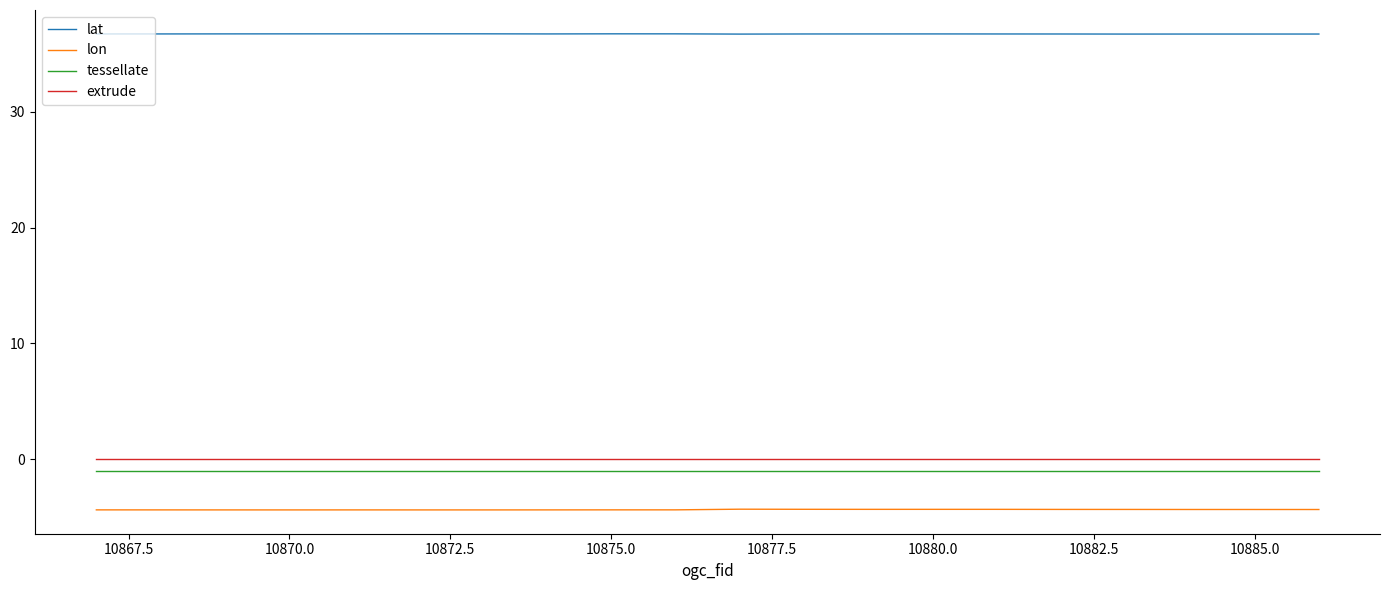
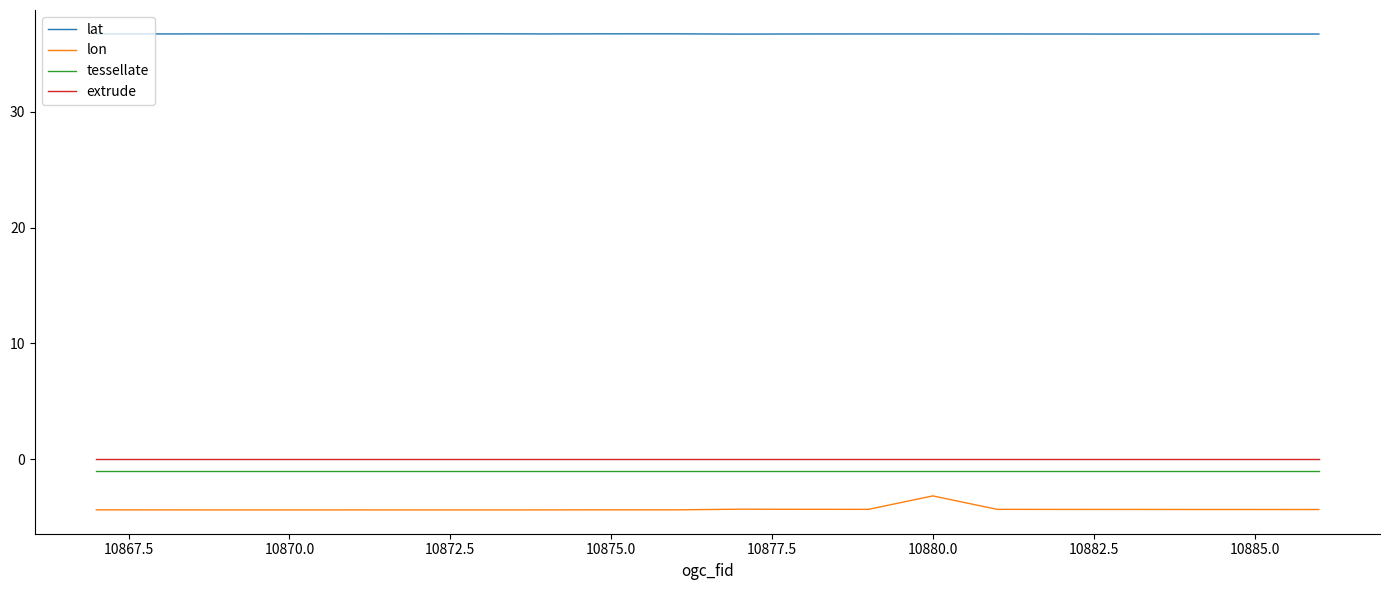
lon, 10880.0: -4.3 -> -3.2
